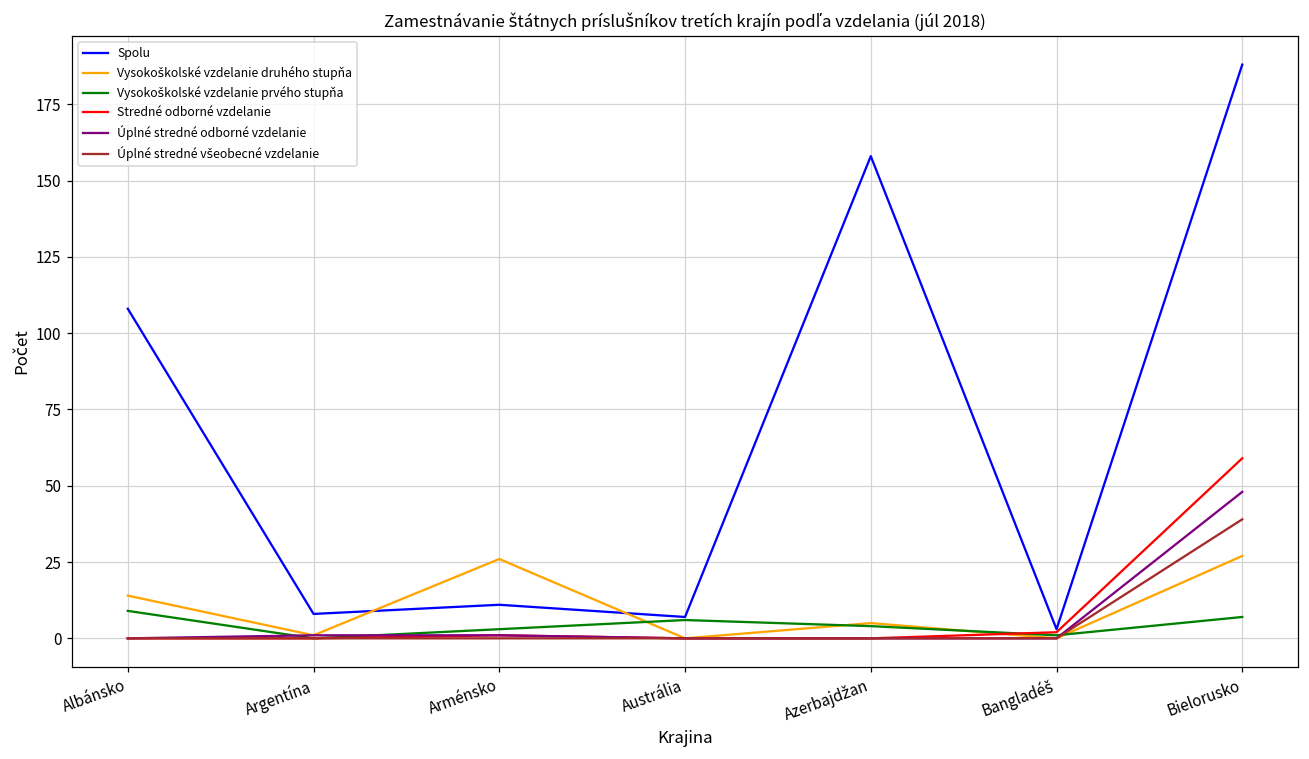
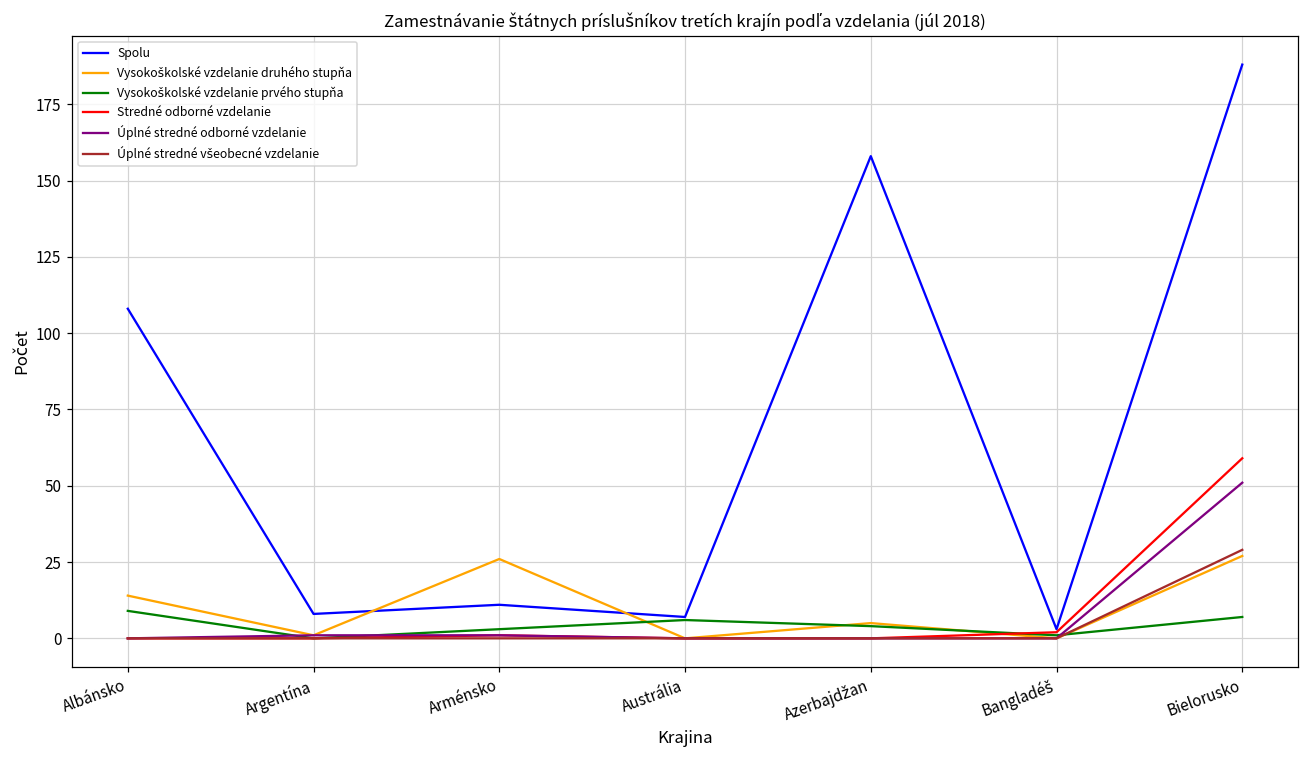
Úplné stredné odborné vzdelanie, Bielorusko: 48 -> 51
Úplné stredné všeobecné vzdelanie, Bielorusko: 39 -> 29
